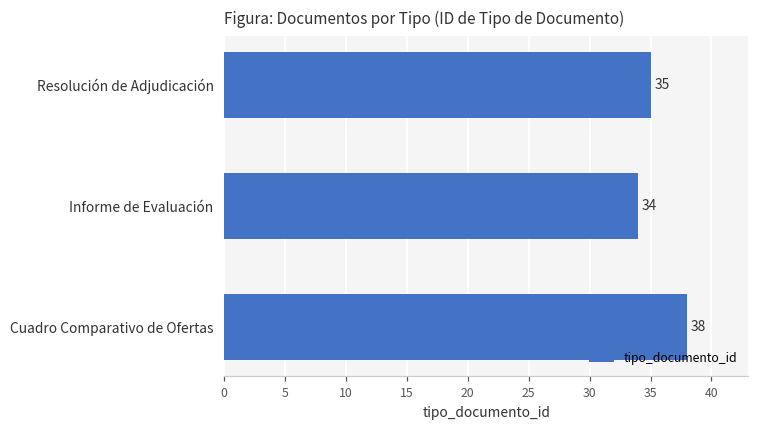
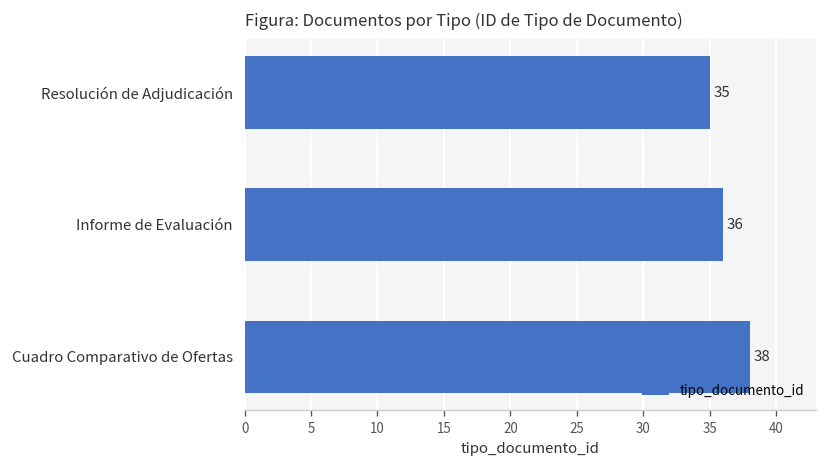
Informe de Evaluación: 34 -> 36
